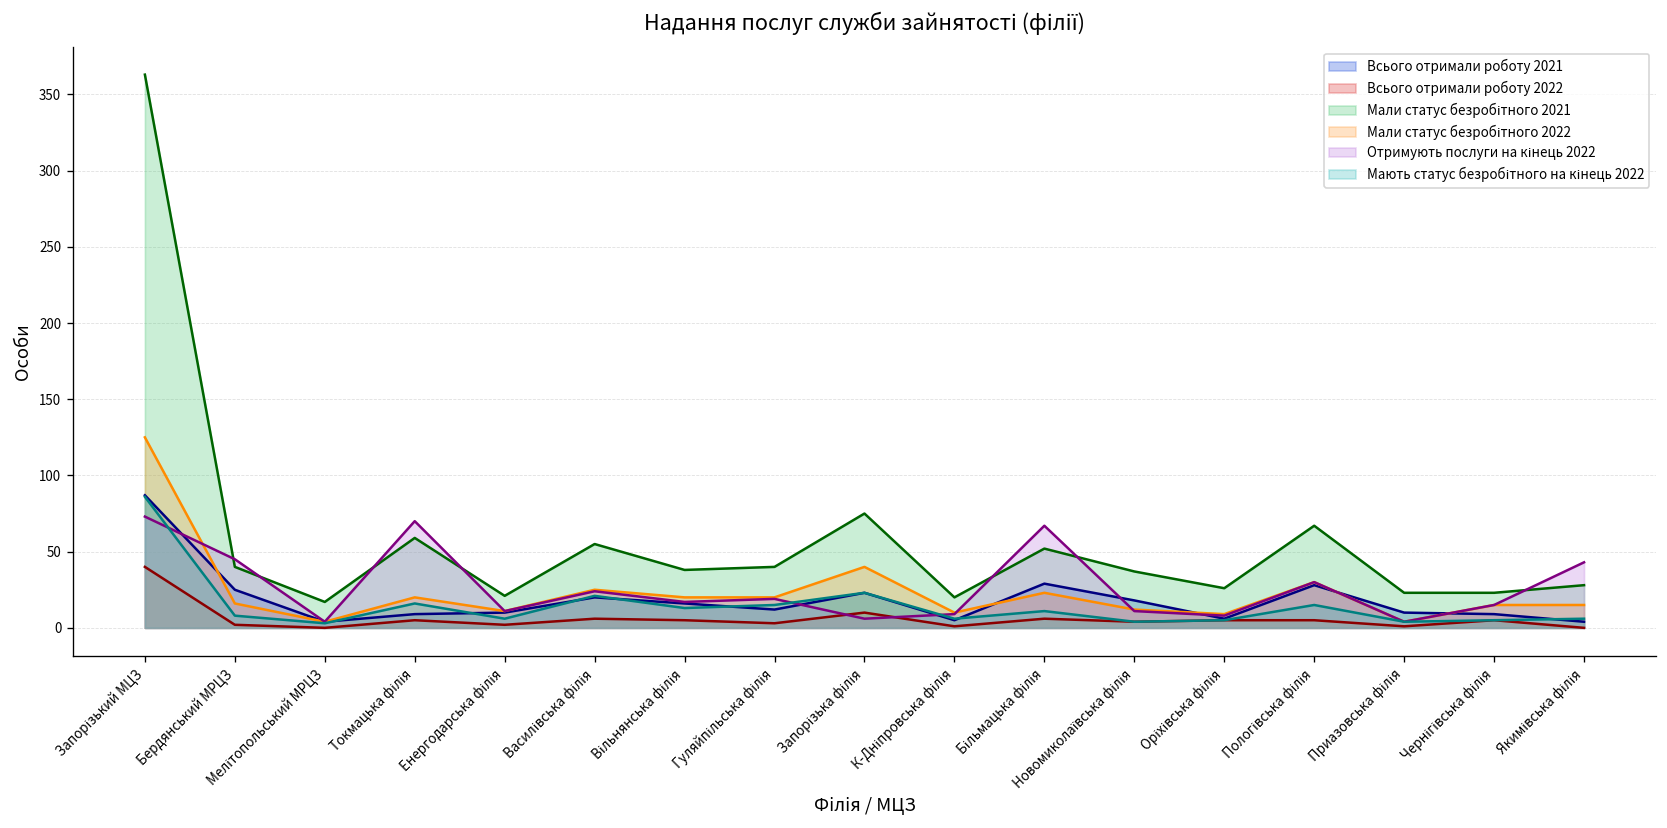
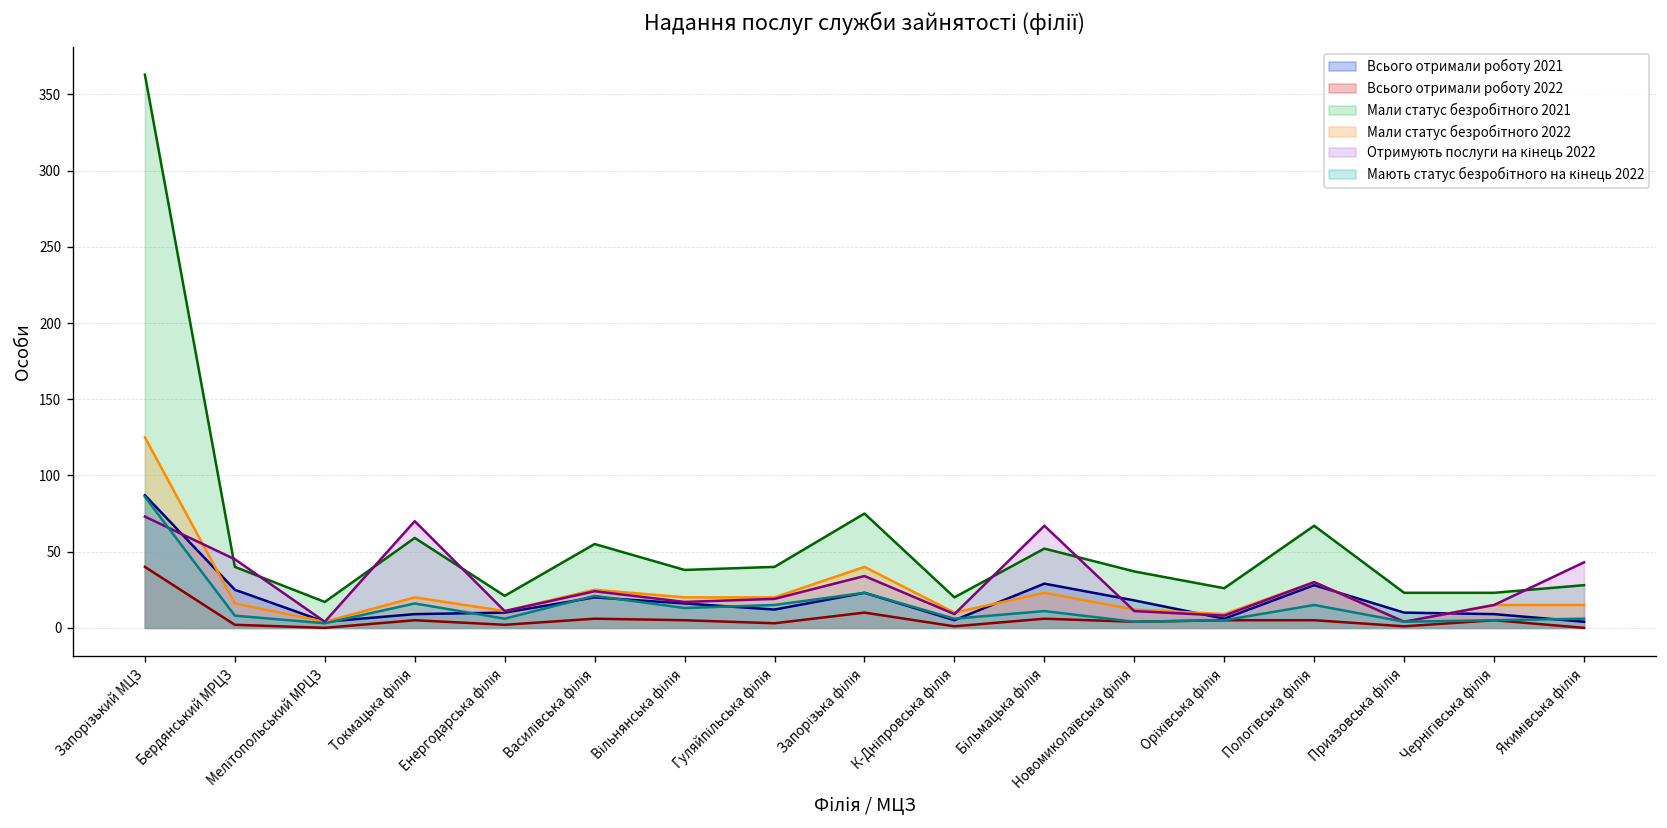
Отримують послуги на кінець 2022, Запорізька філія: 6 -> 34
